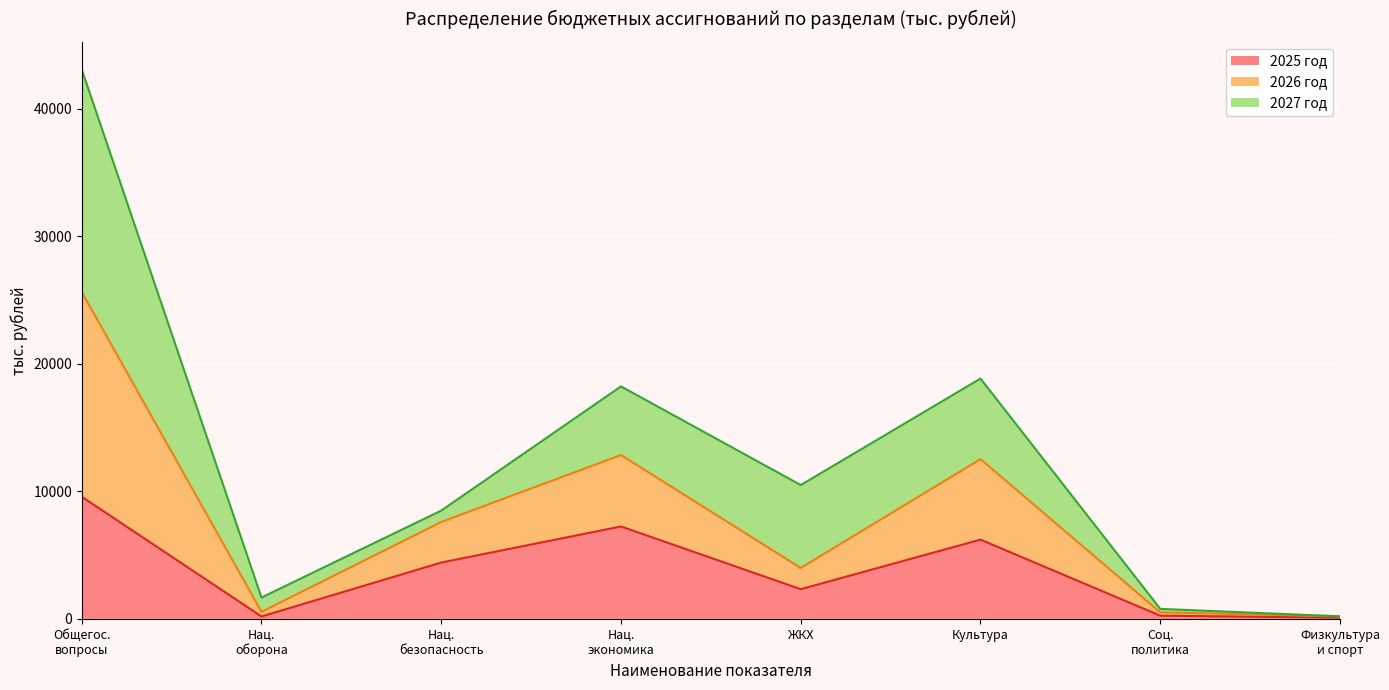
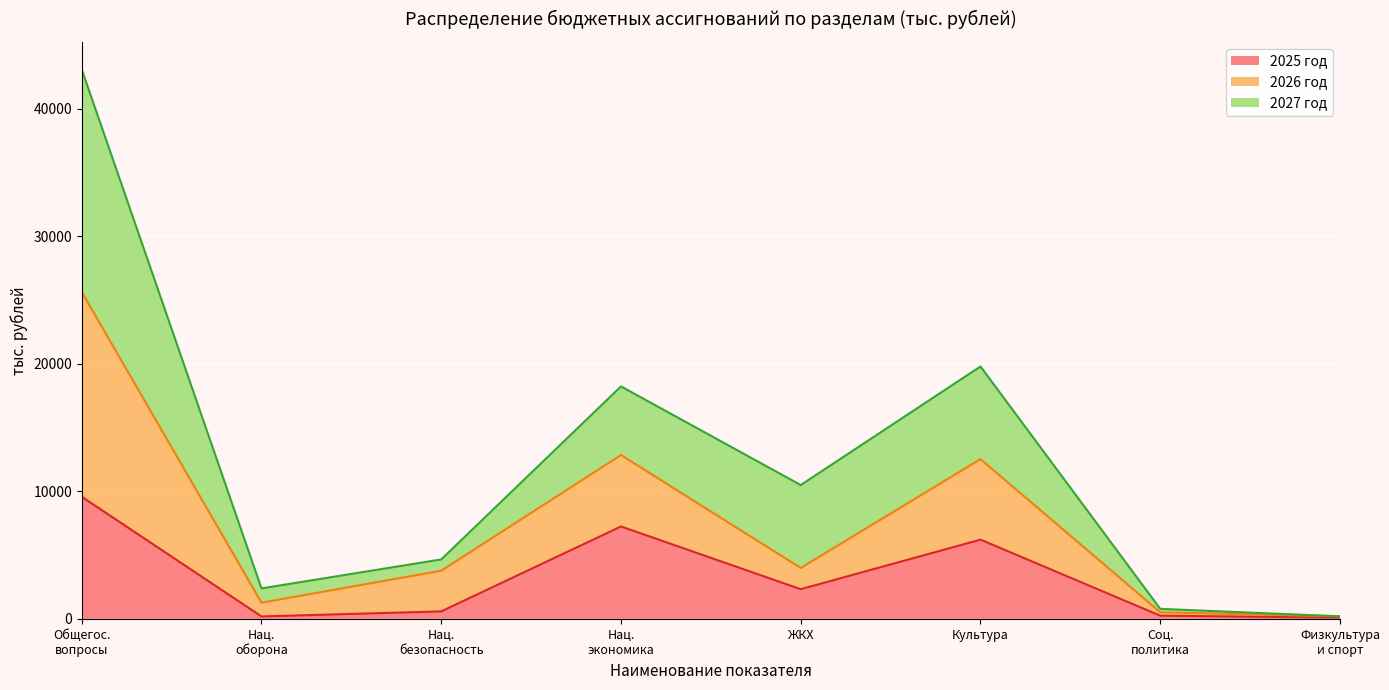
2026 год, Нац. оборона: 400 -> 1100
2025 год, Нац. безопасность: 4400 -> 600
2027 год, Культура: 6300 -> 7300
